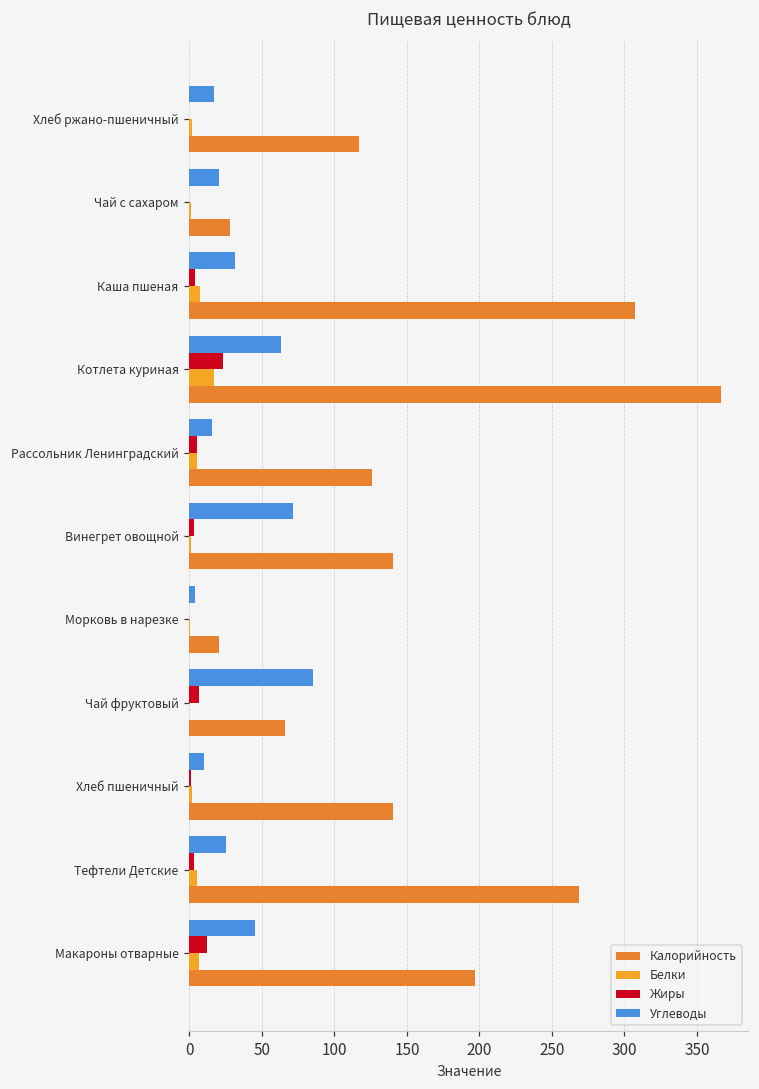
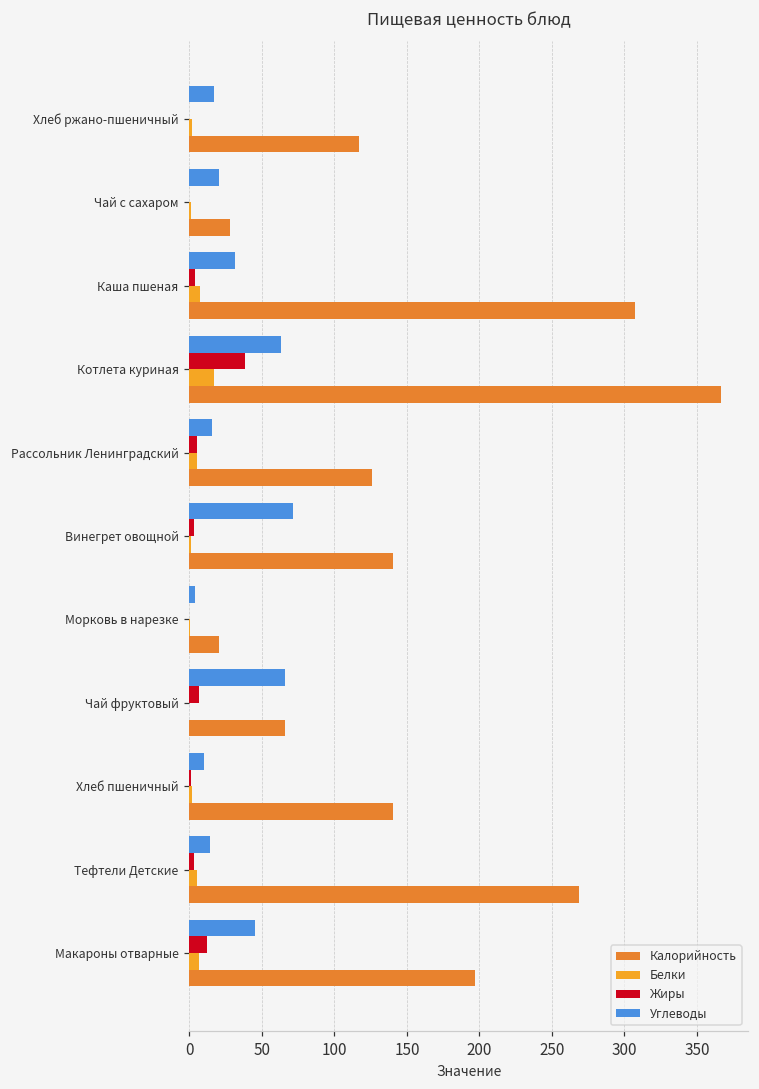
Жиры, Котлета куриная: 23 -> 38
Углеводы, Чай фруктовый: 85 -> 66
Углеводы, Тефтели Детские: 25 -> 14
